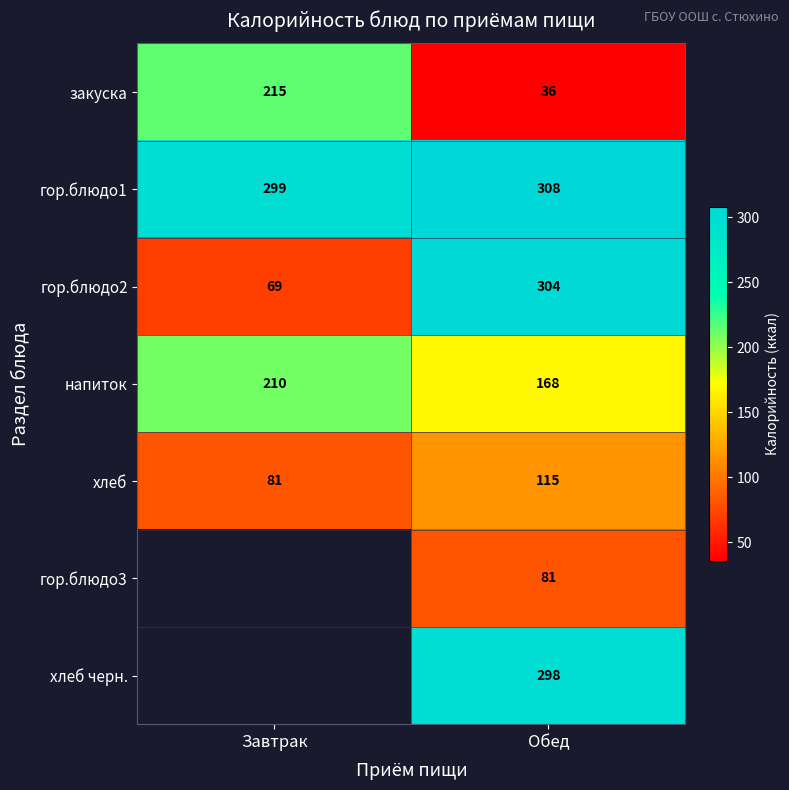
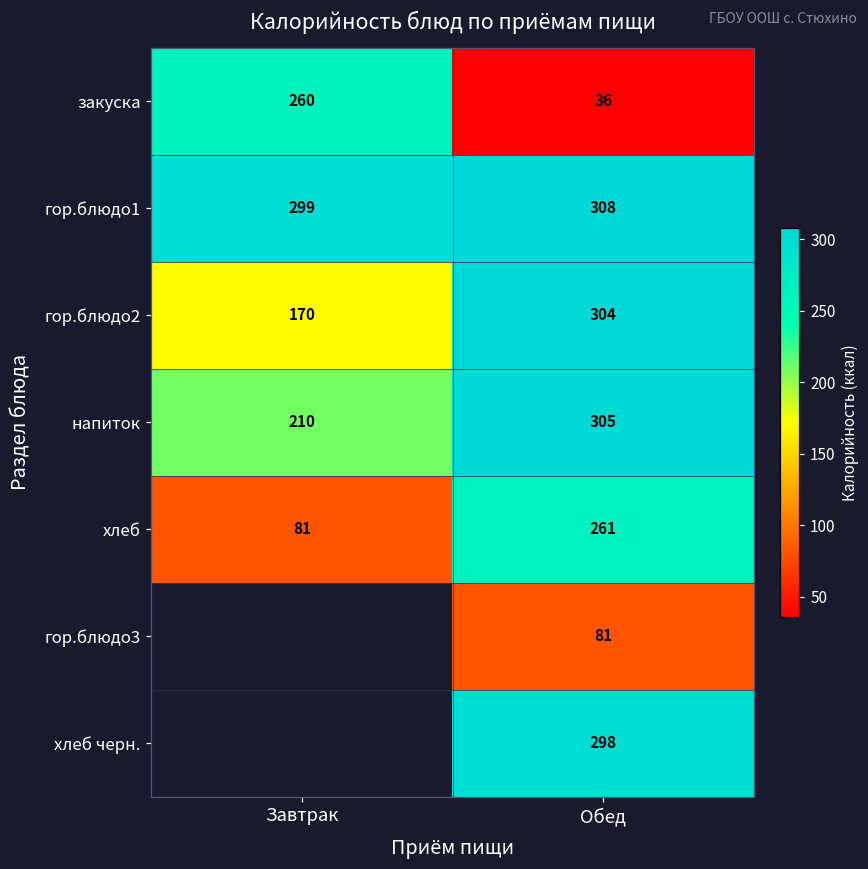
закуска, Завтрак: 215 -> 260
гор.блюдо2, Завтрак: 69 -> 170
напиток, Обед: 168 -> 305
хлеб, Обед: 115 -> 261
